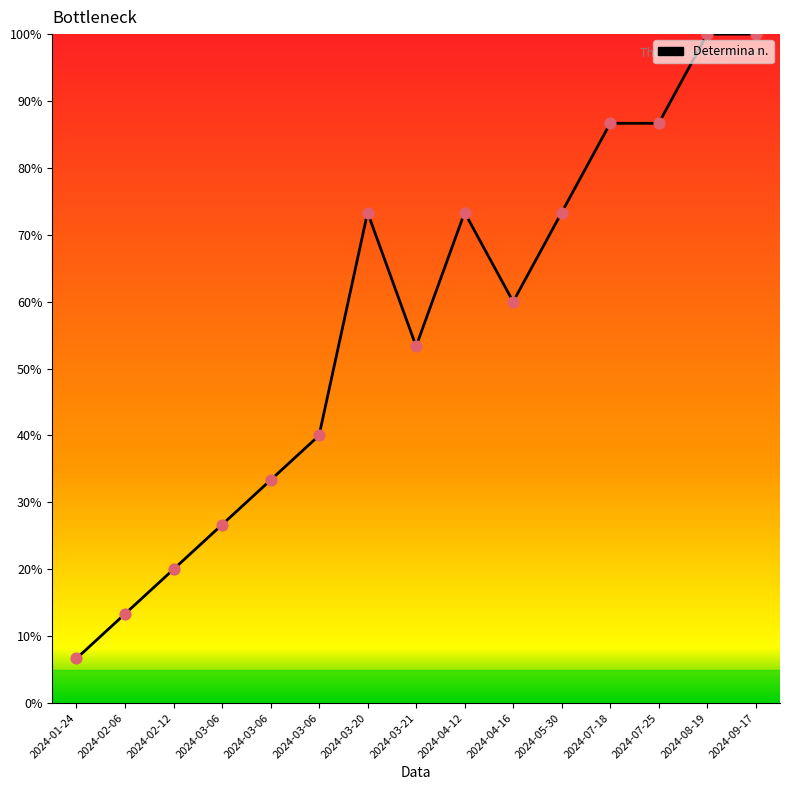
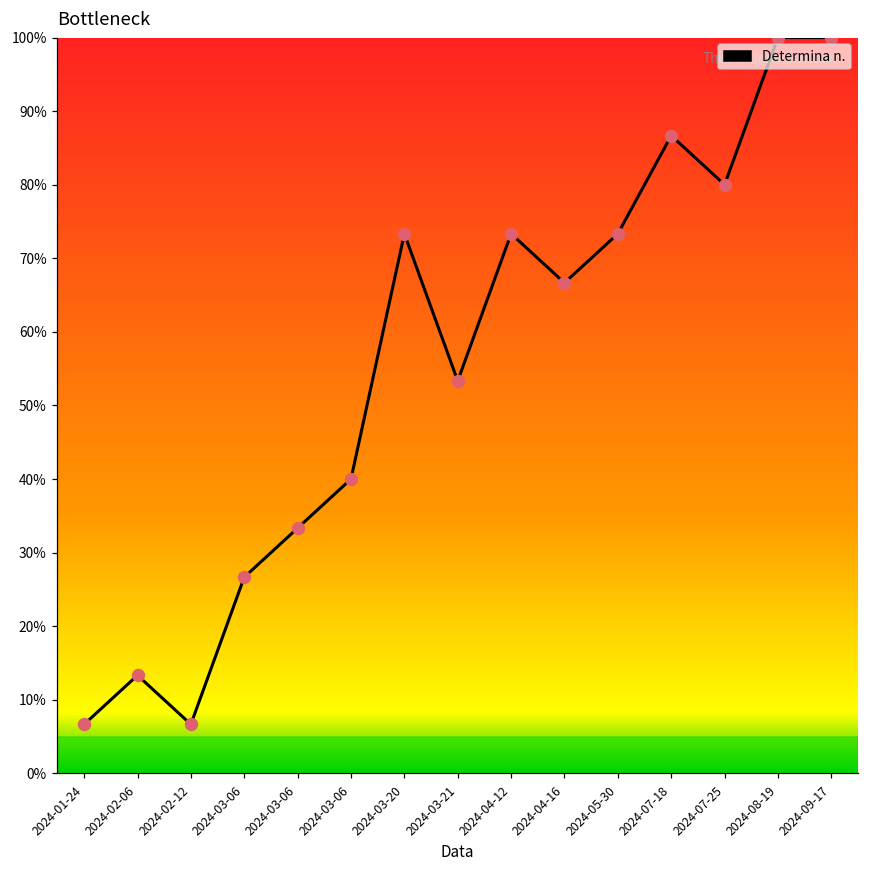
2024-02-12: 20% -> 7%
2024-04-16: 60% -> 67%
2024-07-25: 87% -> 80%
